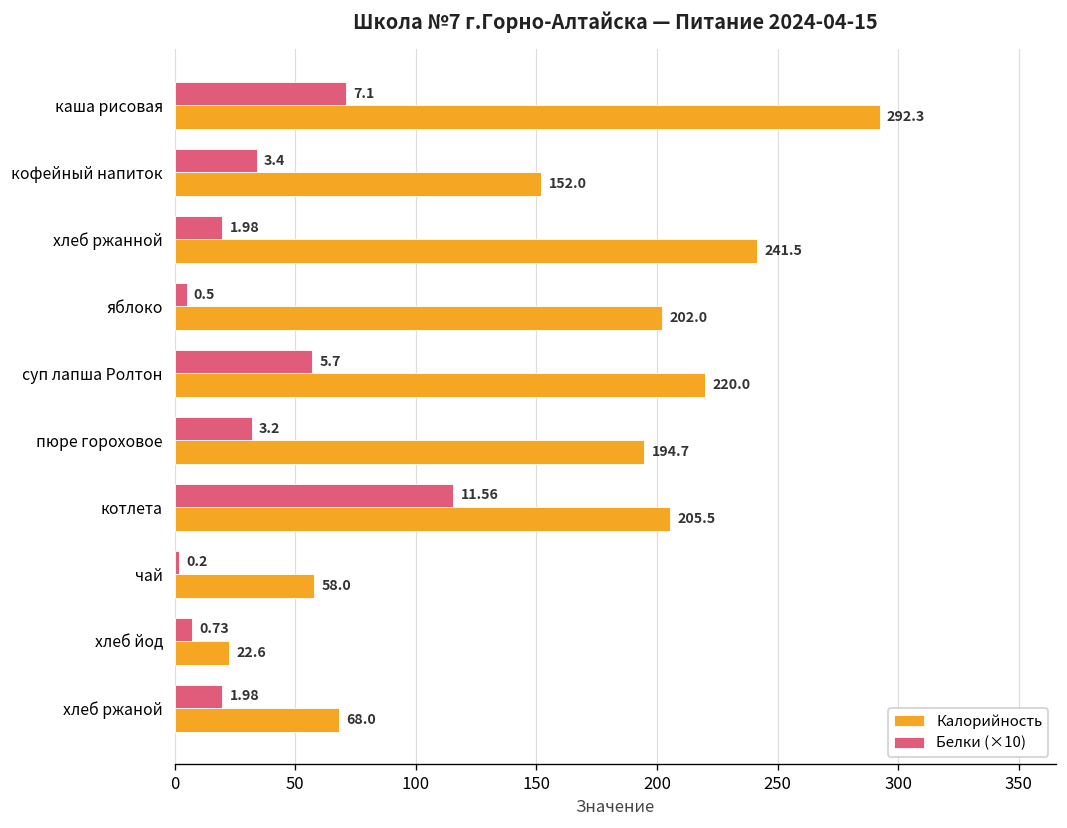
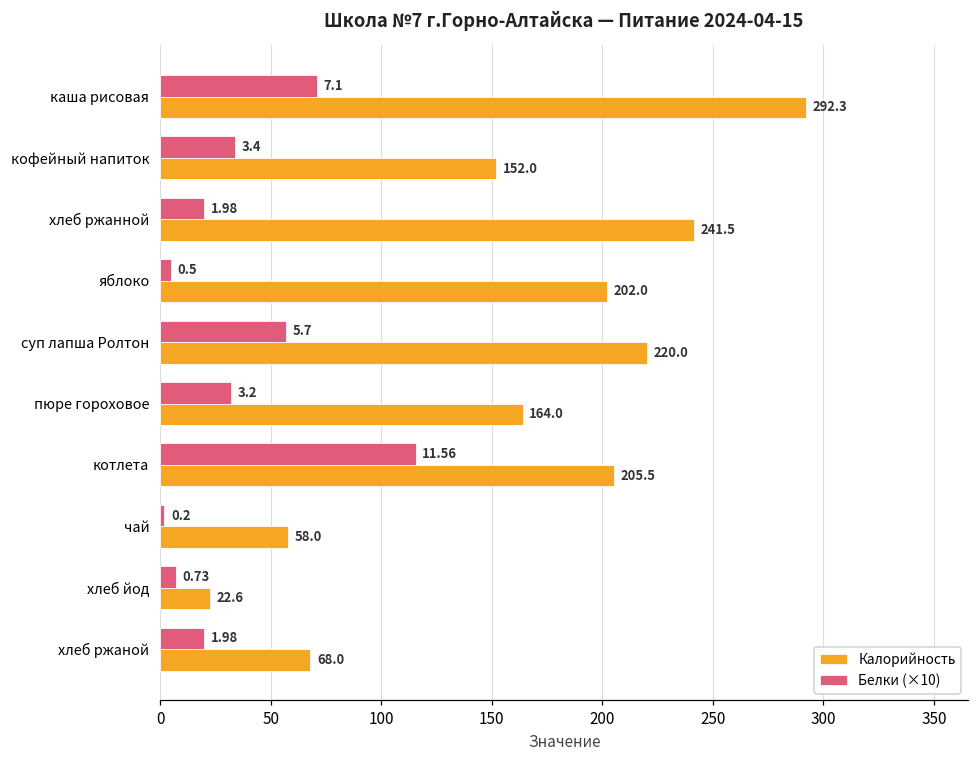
Калорийность, пюре гороховое: 194.7 -> 164.0
